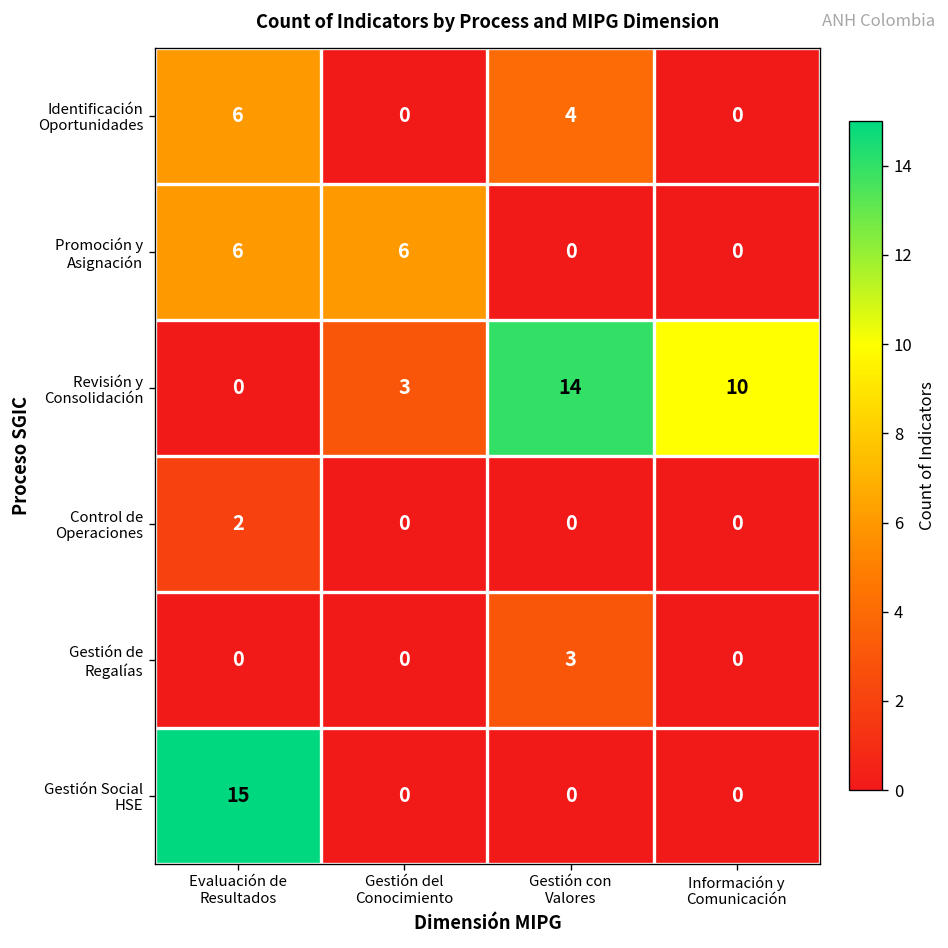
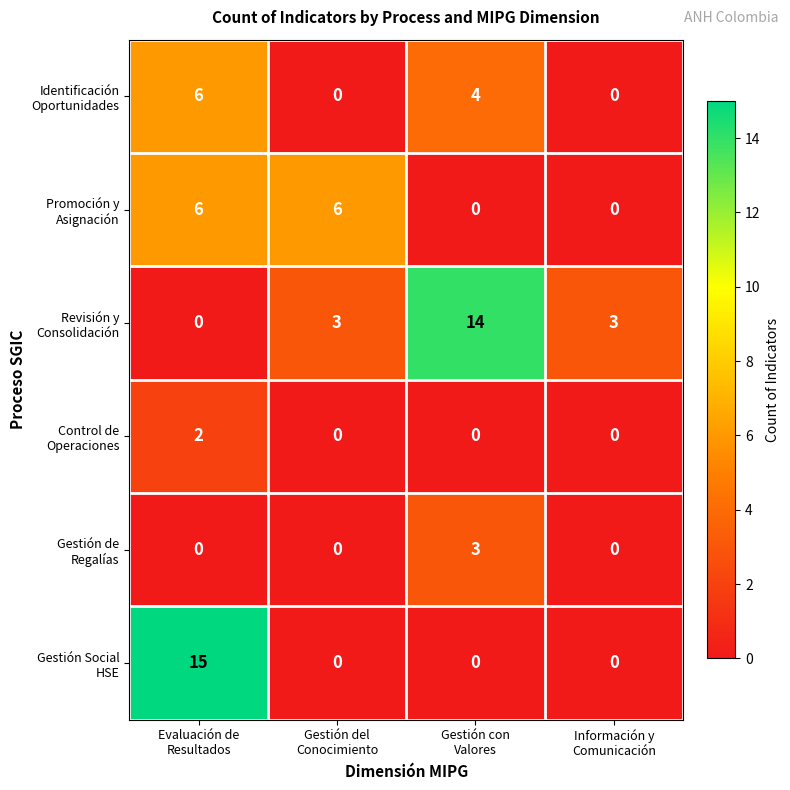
Revisión y Consolidación, Información y Comunicación: 10 -> 3
